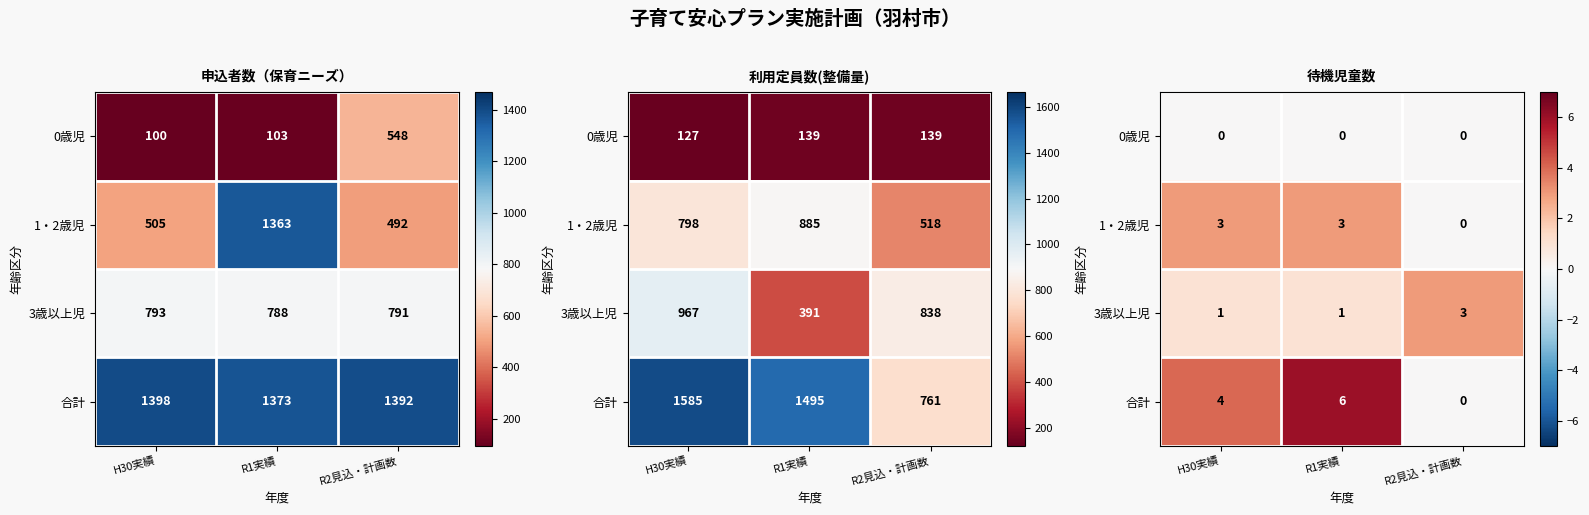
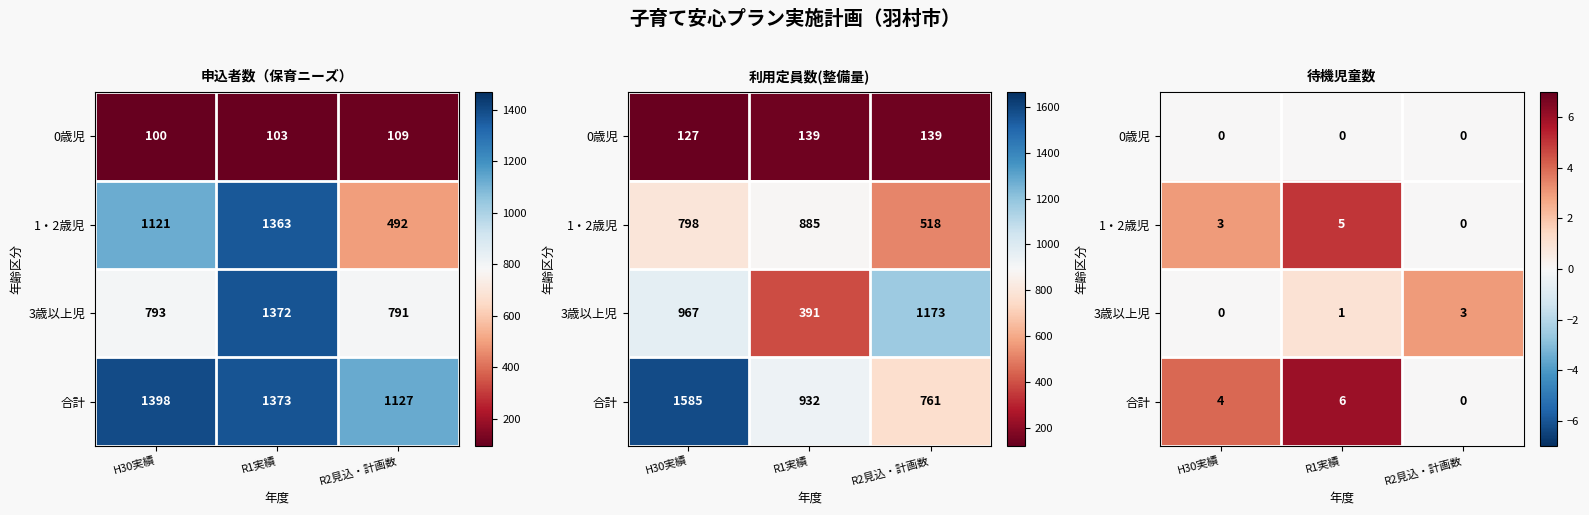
申込者数（保育ニーズ）, 0歳児, R2見込・計画数: 548 -> 109
申込者数（保育ニーズ）, 1・2歳児, H30実績: 505 -> 1121
申込者数（保育ニーズ）, 3歳以上児, R1実績: 788 -> 1372
申込者数（保育ニーズ）, 合計, R2見込・計画数: 1392 -> 1127
利用定員数(整備量), 3歳以上児, R2見込・計画数: 838 -> 1173
利用定員数(整備量), 合計, R1実績: 1495 -> 932
待機児童数, 1・2歳児, R1実績: 3 -> 5
待機児童数, 3歳以上児, H30実績: 1 -> 0
